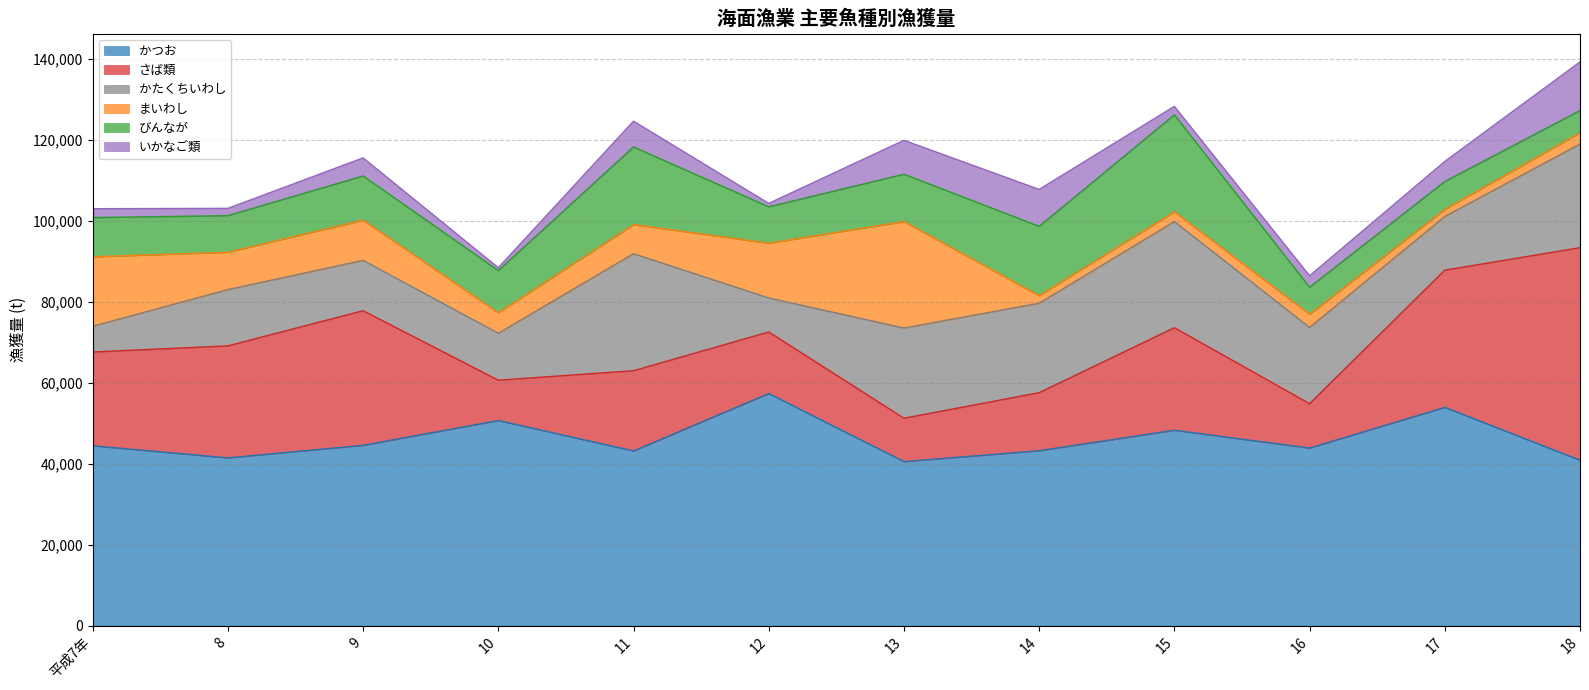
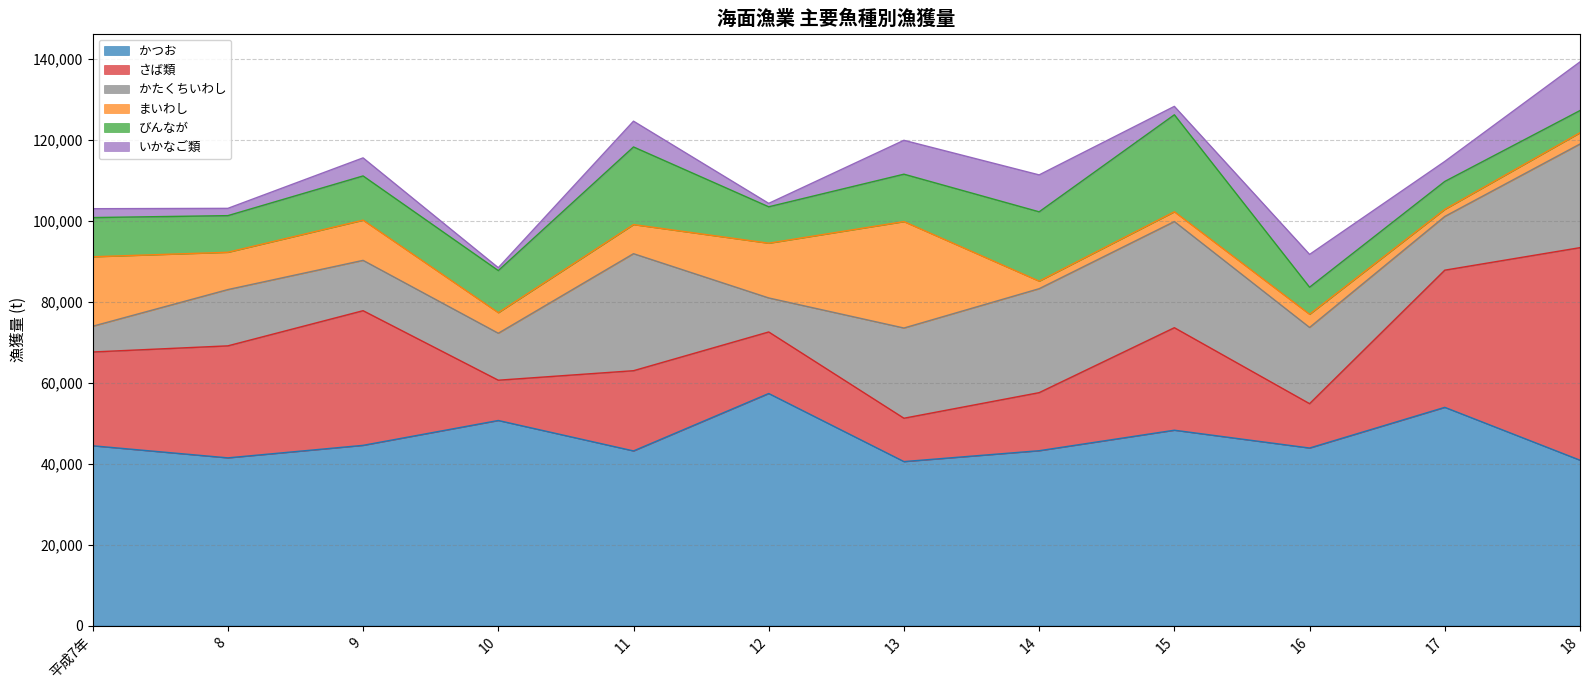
かたくちいわし, 14: 22,000 -> 26,000
いかなご類, 16: 3,000 -> 8,000
